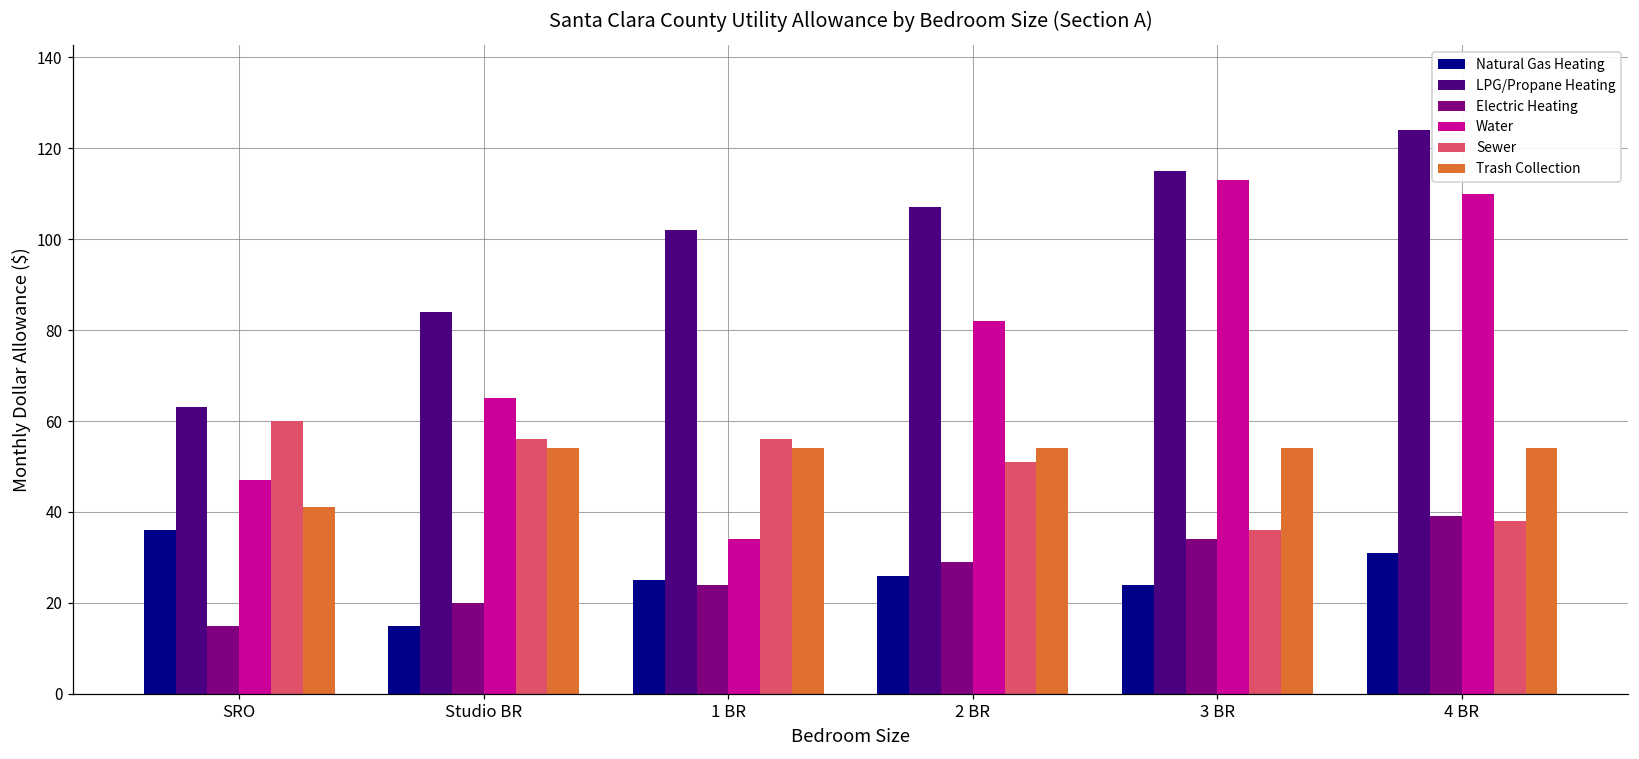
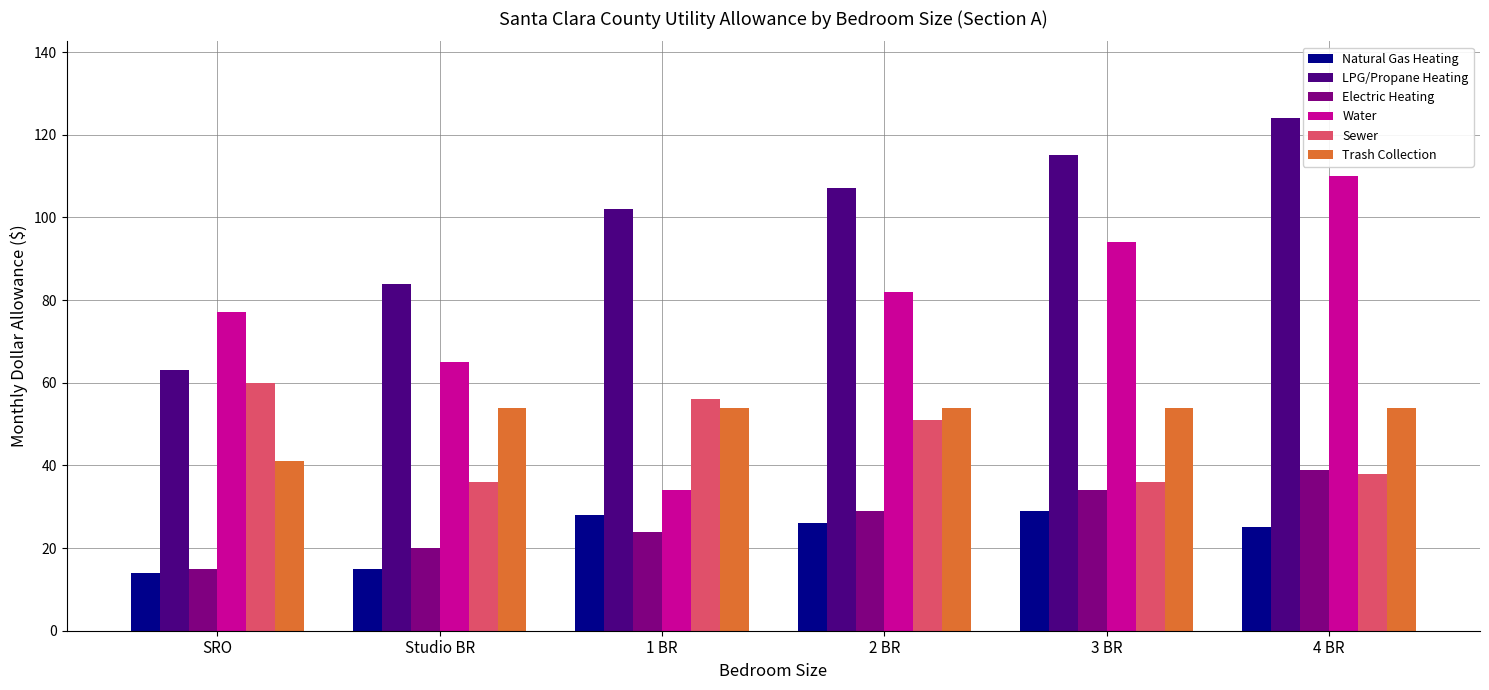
Natural Gas Heating, SRO: 36 -> 14
Water, SRO: 47 -> 77
Sewer, Studio BR: 56 -> 36
Natural Gas Heating, 1 BR: 25 -> 28
Natural Gas Heating, 3 BR: 24 -> 29
Water, 3 BR: 113 -> 94
Natural Gas Heating, 4 BR: 31 -> 25
